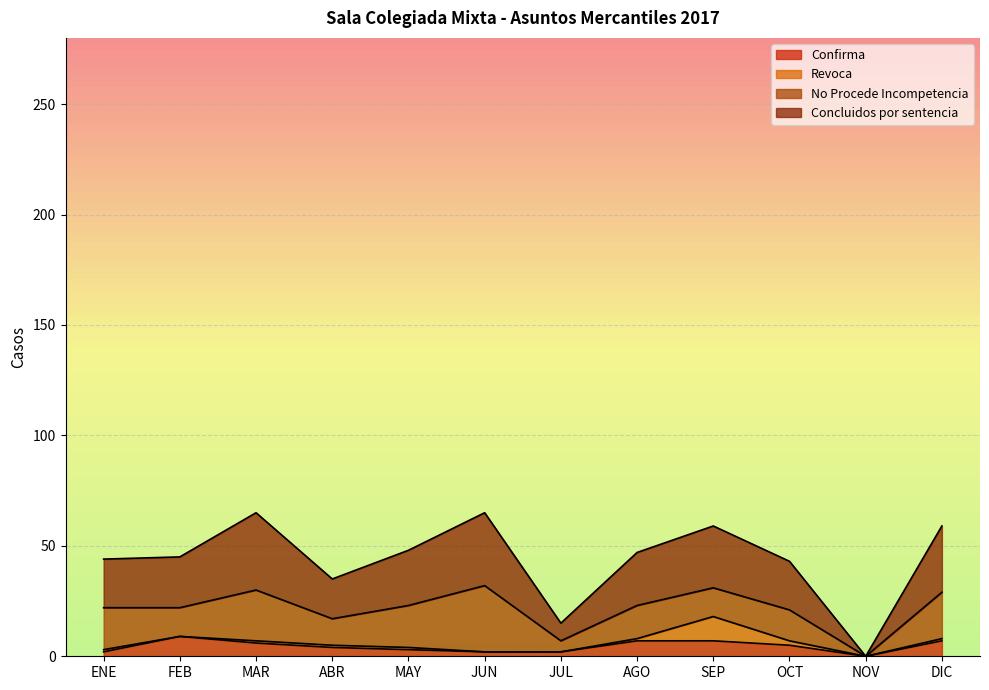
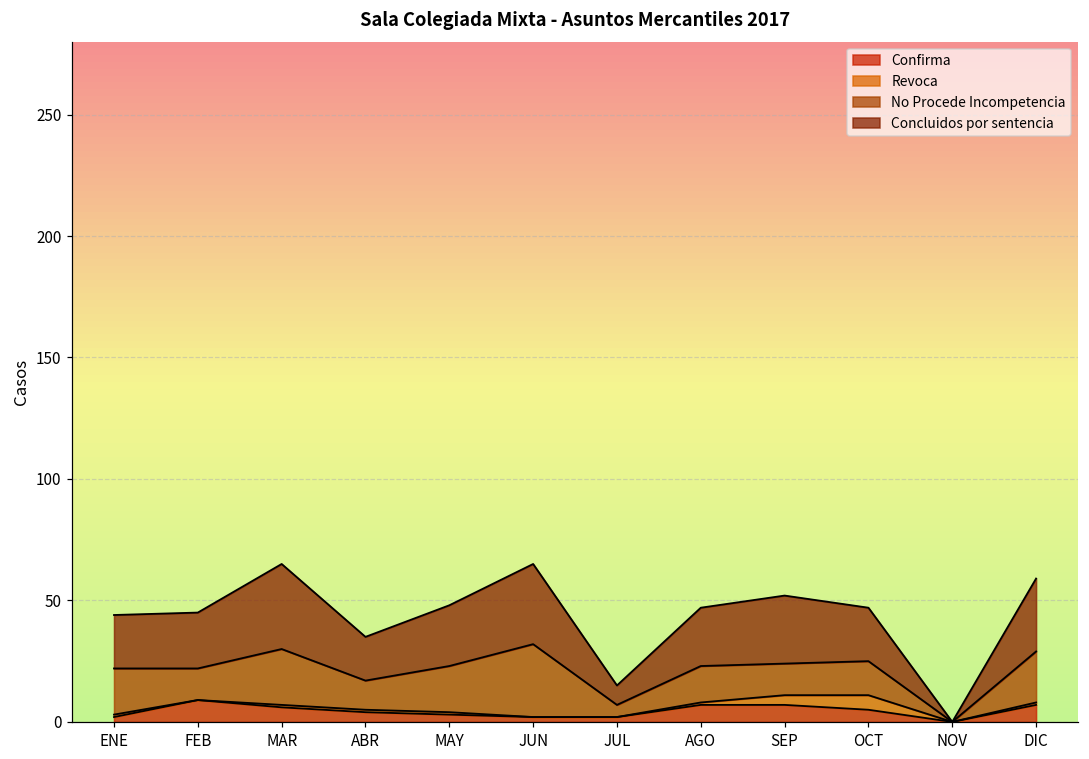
Revoca, SEP: 11 -> 4
Revoca, OCT: 2 -> 6
